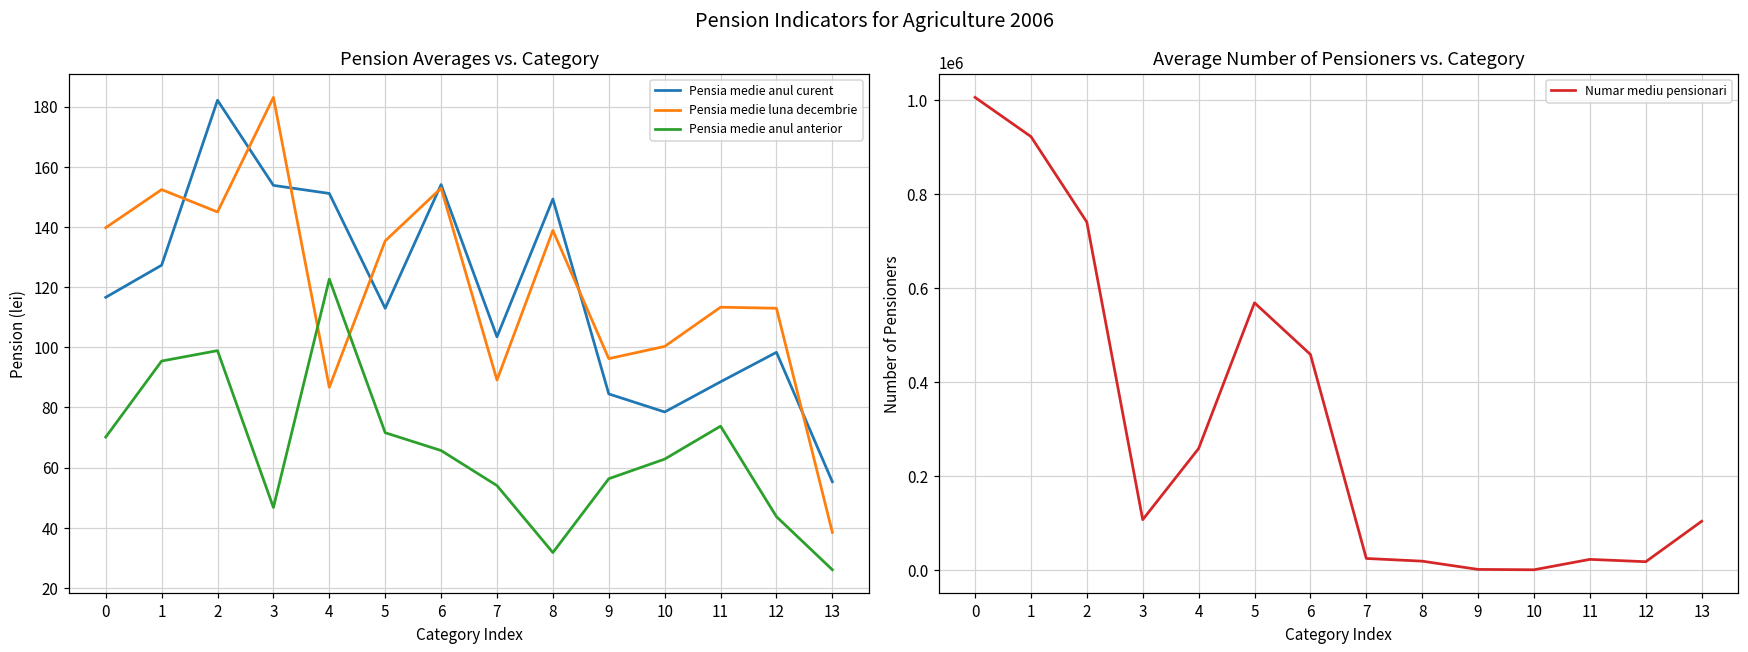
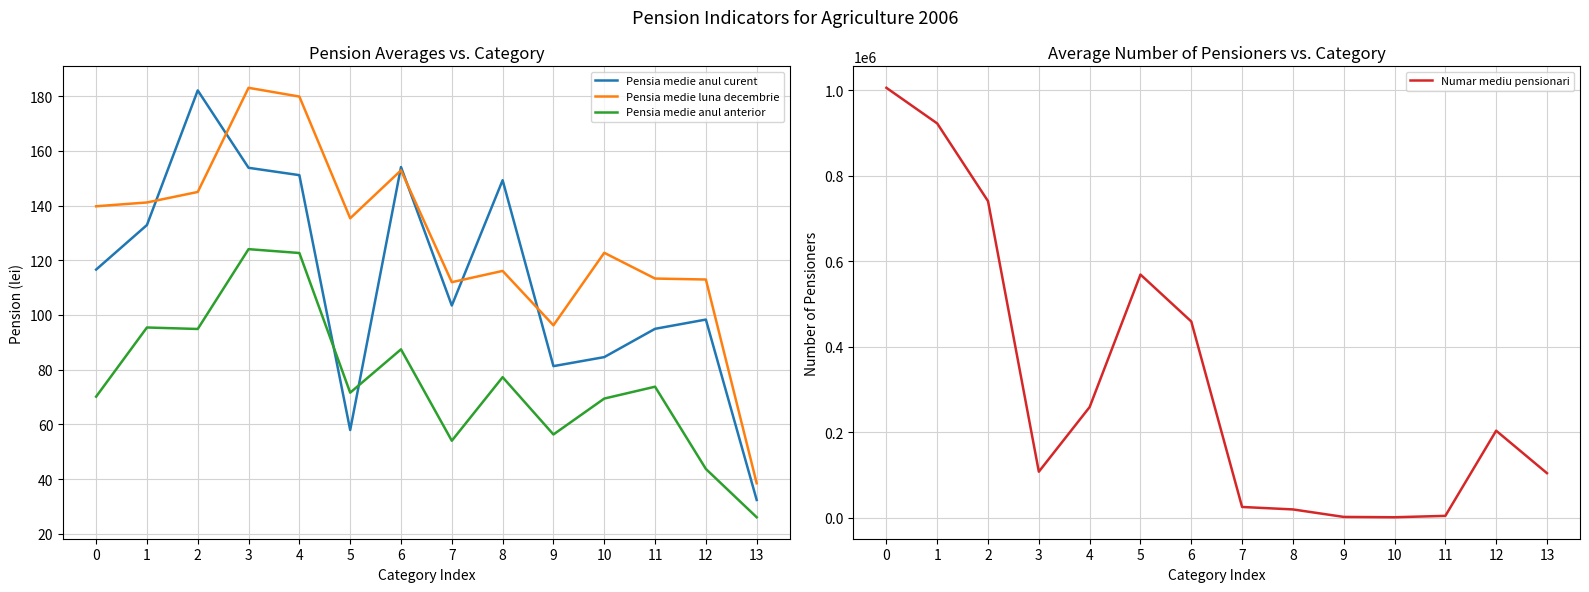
Pension Averages vs. Category, Pensia medie anul curent, 1: 127 -> 133
Pension Averages vs. Category, Pensia medie luna decembrie, 1: 152 -> 141
Pension Averages vs. Category, Pensia medie anul anterior, 2: 99 -> 95
Pension Averages vs. Category, Pensia medie anul anterior, 3: 47 -> 124
Pension Averages vs. Category, Pensia medie luna decembrie, 4: 87 -> 180
Pension Averages vs. Category, Pensia medie anul curent, 5: 113 -> 58
Pension Averages vs. Category, Pensia medie anul anterior, 6: 66 -> 87
Pension Averages vs. Category, Pensia medie luna decembrie, 7: 89 -> 112
Pension Averages vs. Category, Pensia medie luna decembrie, 8: 139 -> 116
Pension Averages vs. Category, Pensia medie anul anterior, 8: 32 -> 77
Pension Averages vs. Category, Pensia medie anul curent, 9: 85 -> 81
Pension Averages vs. Category, Pensia medie anul curent, 10: 79 -> 85
Pension Averages vs. Category, Pensia medie luna decembrie, 10: 100 -> 123
Pension Averages vs. Category, Pensia medie anul anterior, 10: 63 -> 69
Pension Averages vs. Category, Pensia medie anul curent, 11: 89 -> 95
Pension Averages vs. Category, Pensia medie anul curent, 13: 55 -> 32
Average Number of Pensioners vs. Category, 11: 20000 -> 0
Average Number of Pensioners vs. Category, 12: 20000 -> 200000
